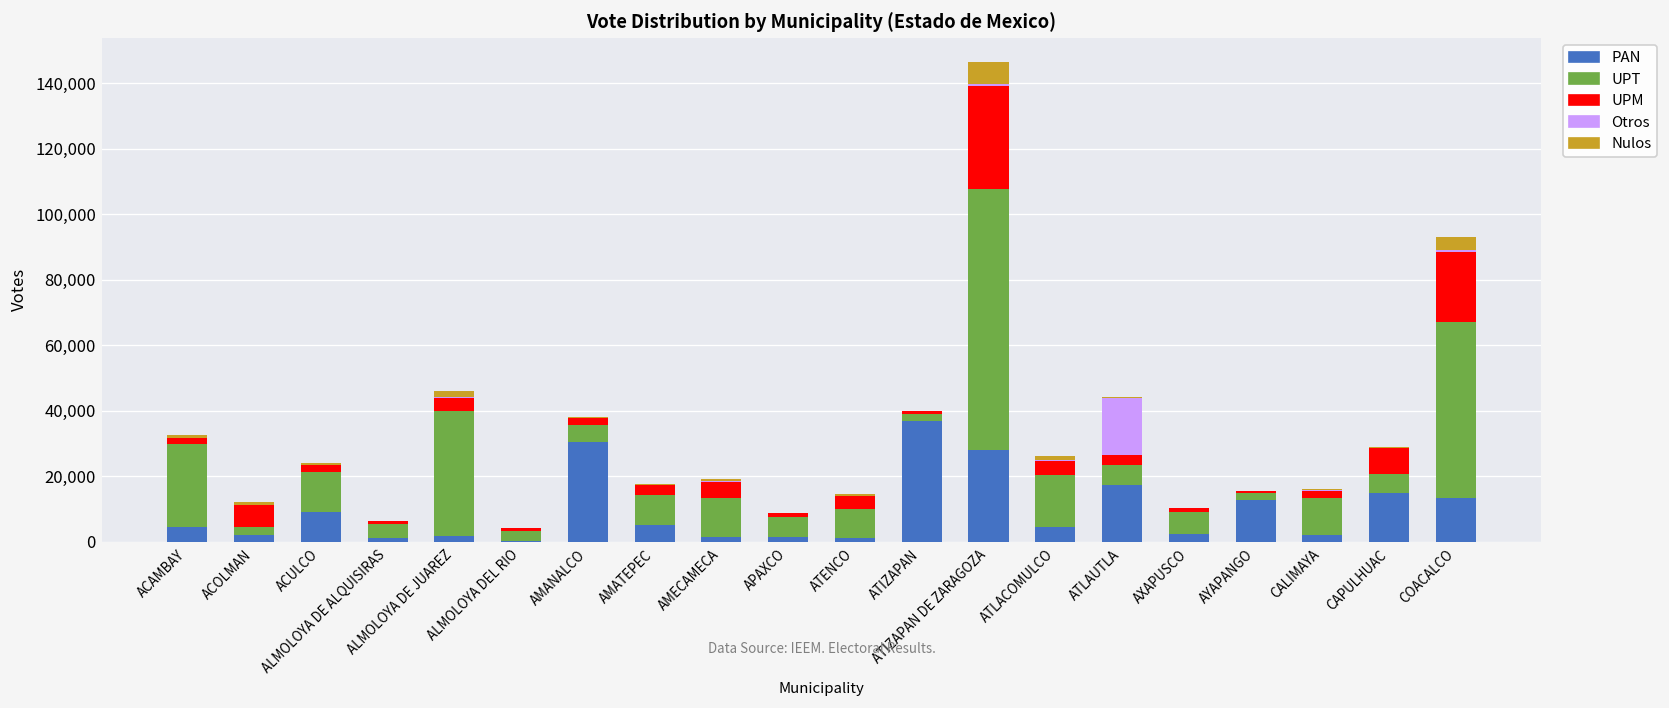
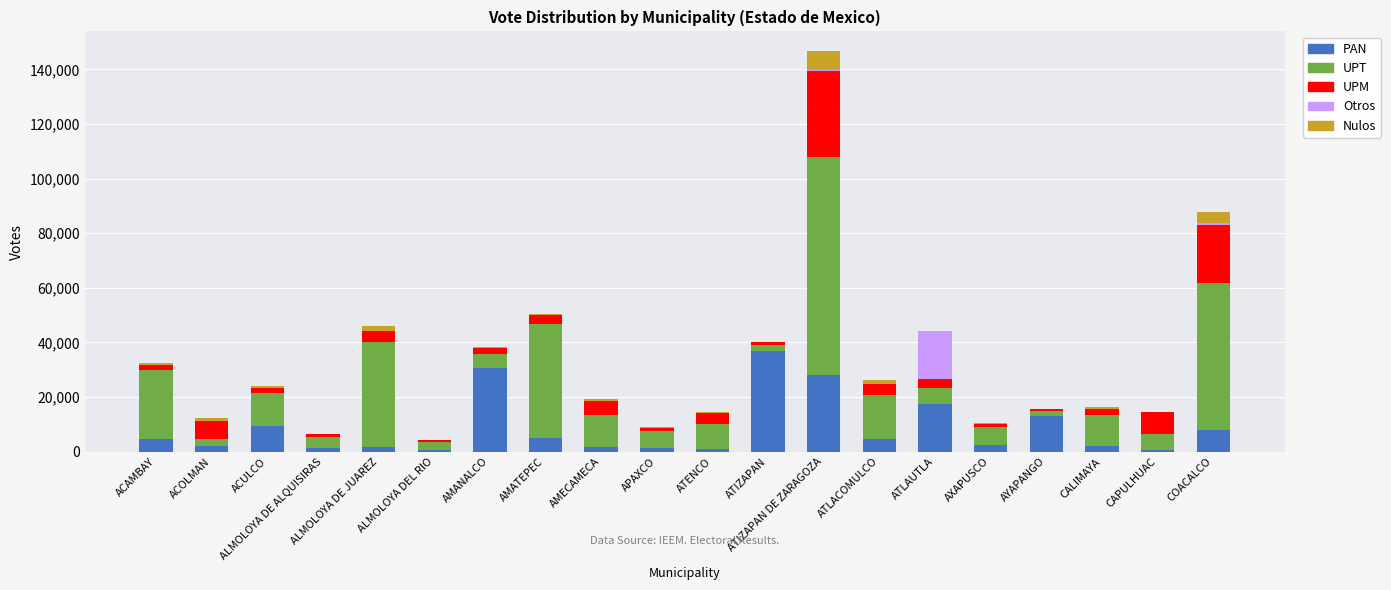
UPT, AMATEPEC: 9,000 -> 42,000
PAN, CAPULHUAC: 15,000 -> 1,000
PAN, COACALCO: 13,000 -> 8,000
